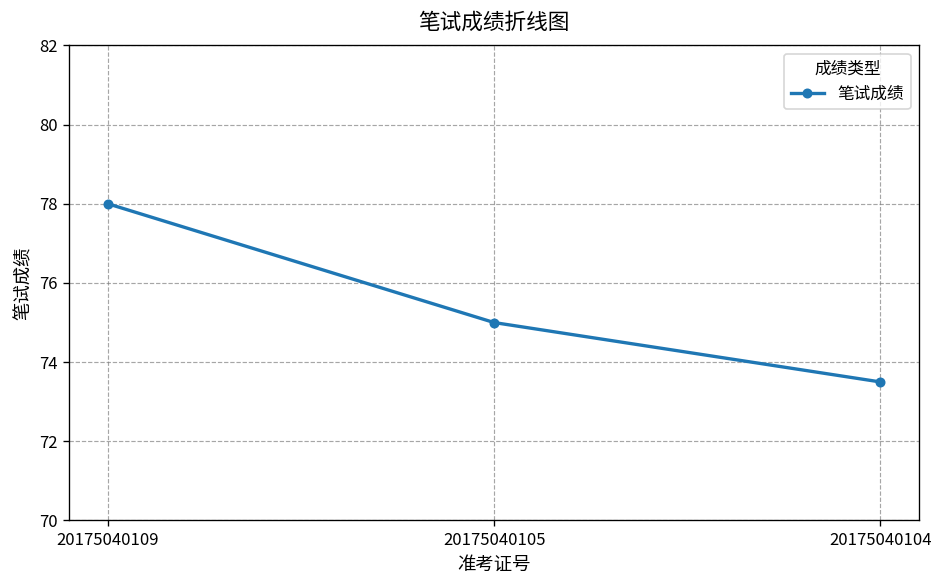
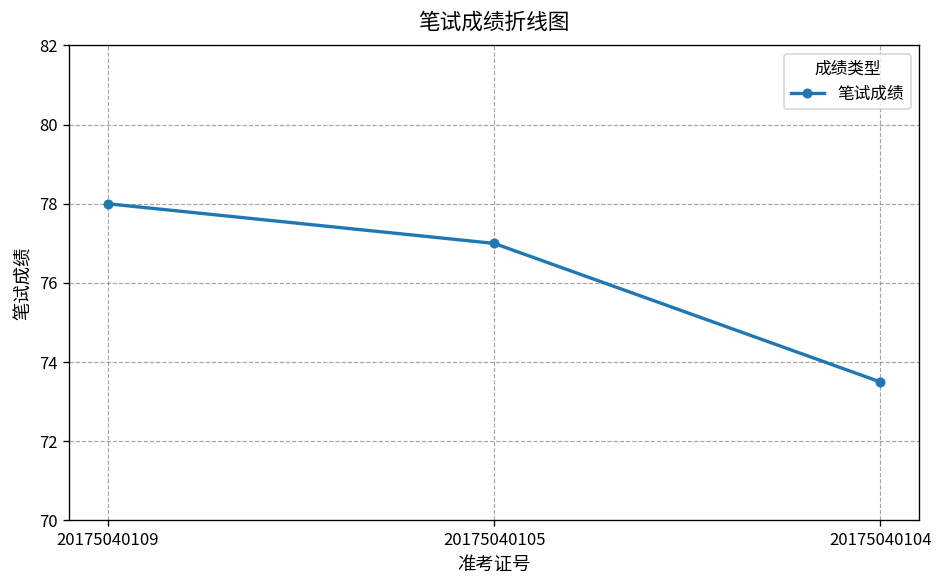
20175040105: 75 -> 77
